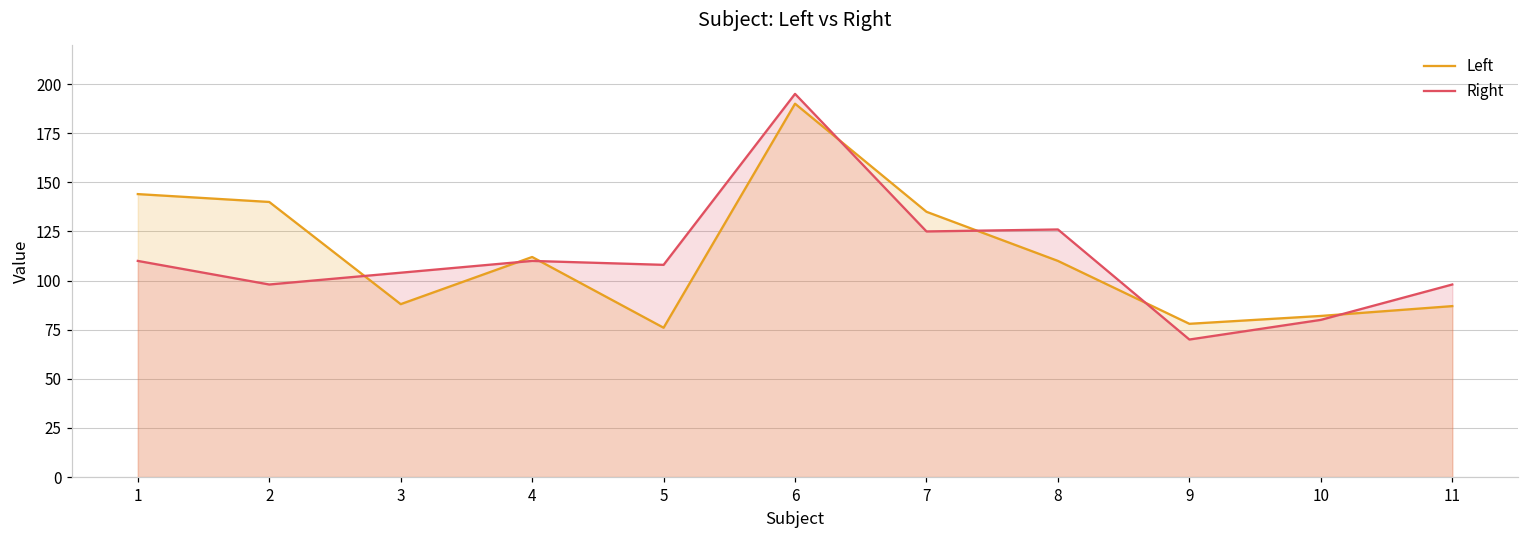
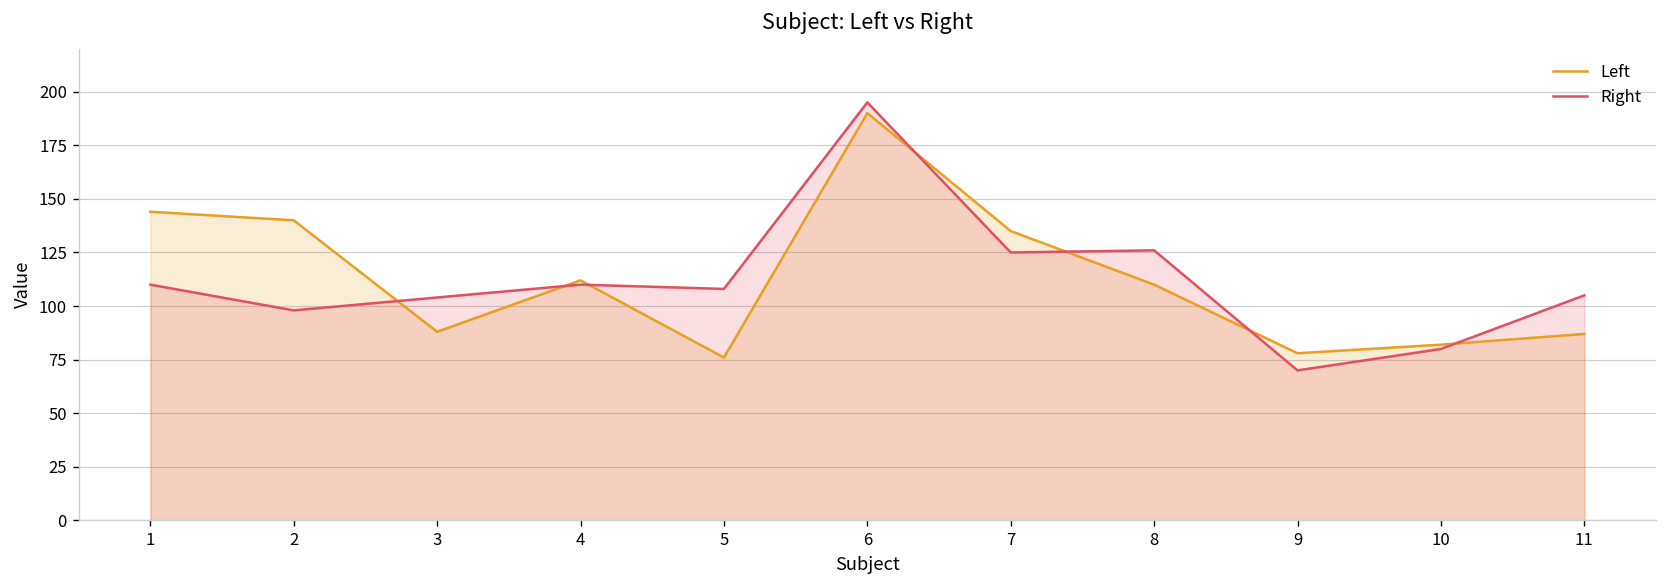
Right, 11: 98 -> 105
